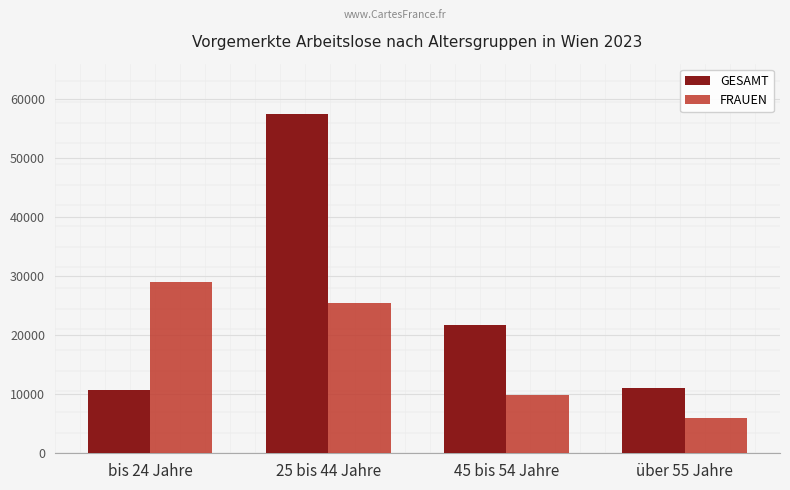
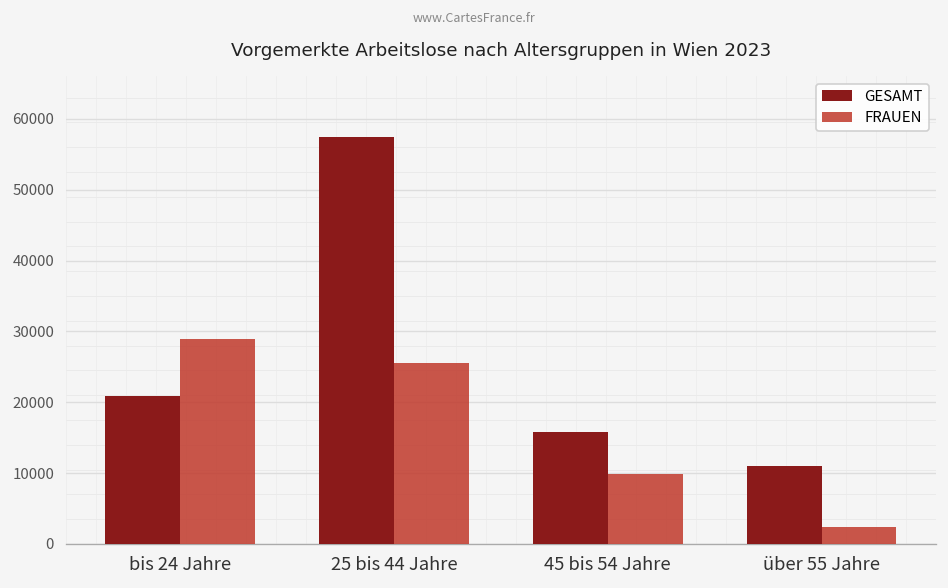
GESAMT, bis 24 Jahre: 11000 -> 21000
GESAMT, 45 bis 54 Jahre: 22000 -> 16000
FRAUEN, über 55 Jahre: 6000 -> 2000
